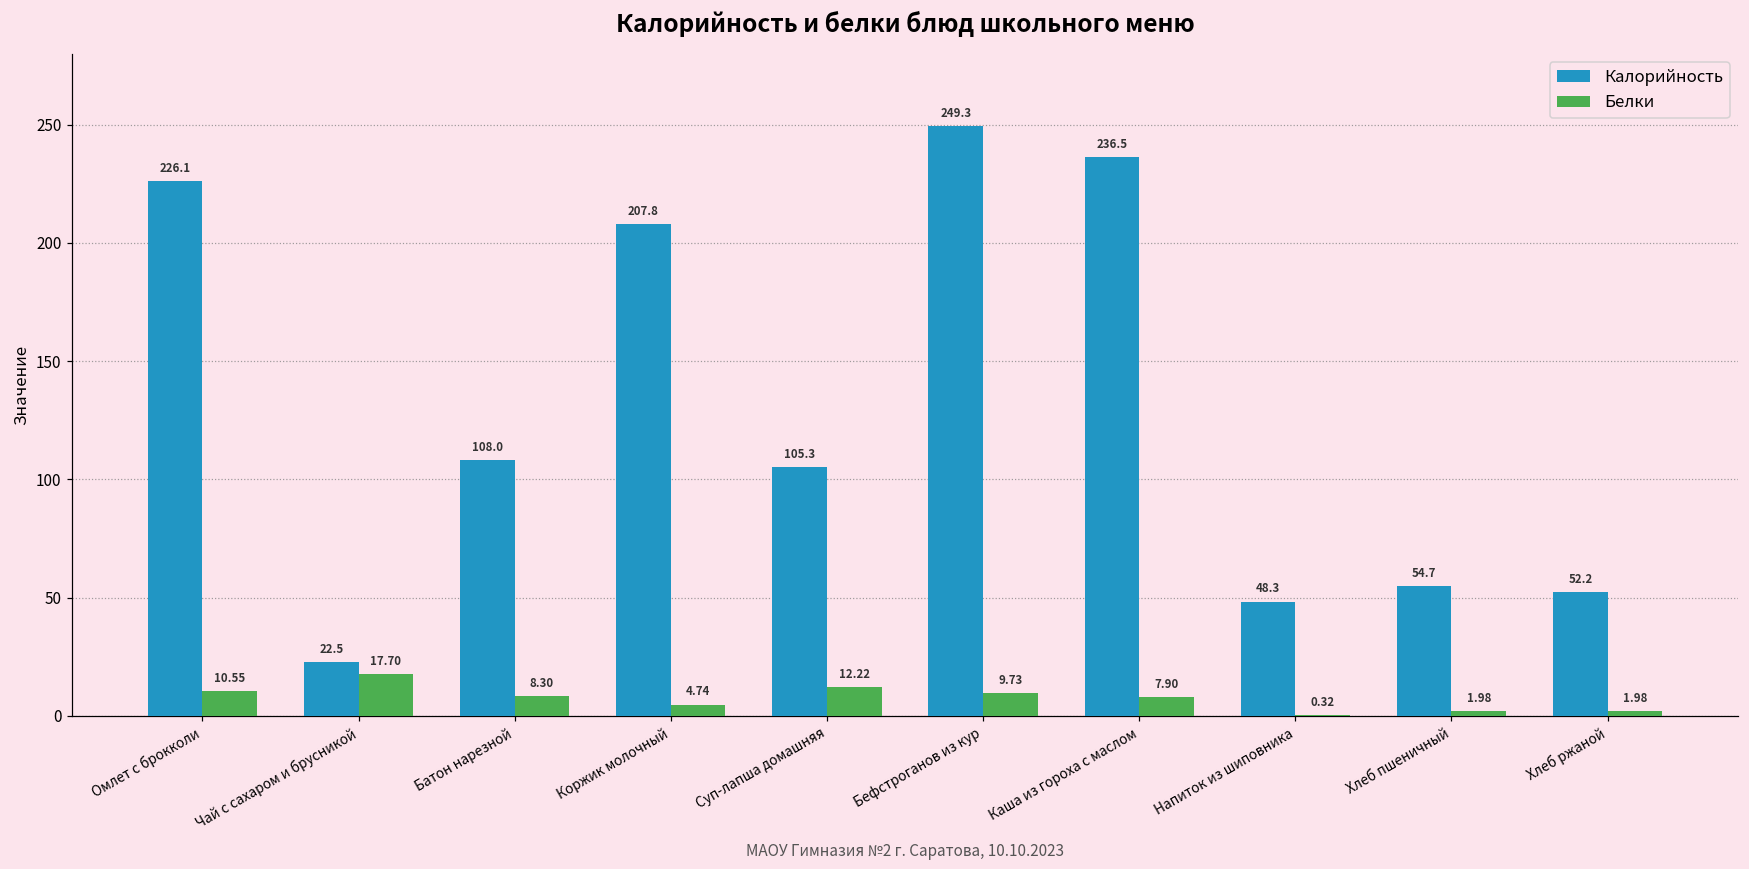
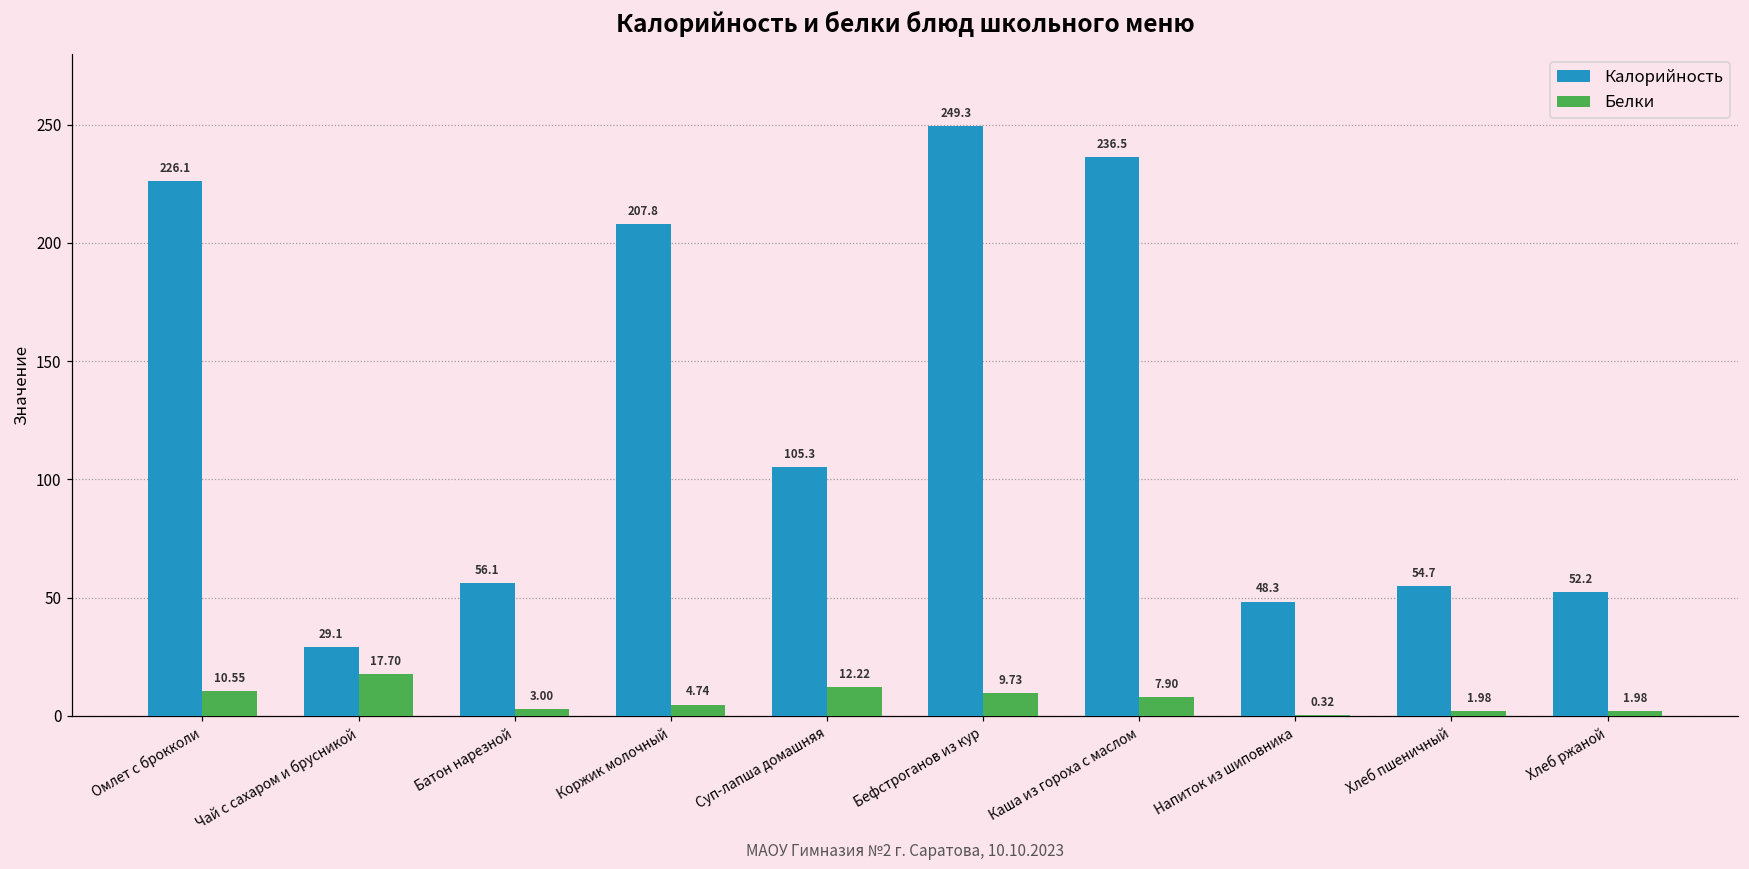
Калорийность, Чай с сахаром и брусникой: 22.5 -> 29.1
Калорийность, Батон нарезной: 108.0 -> 56.1
Белки, Батон нарезной: 8.30 -> 3.00
